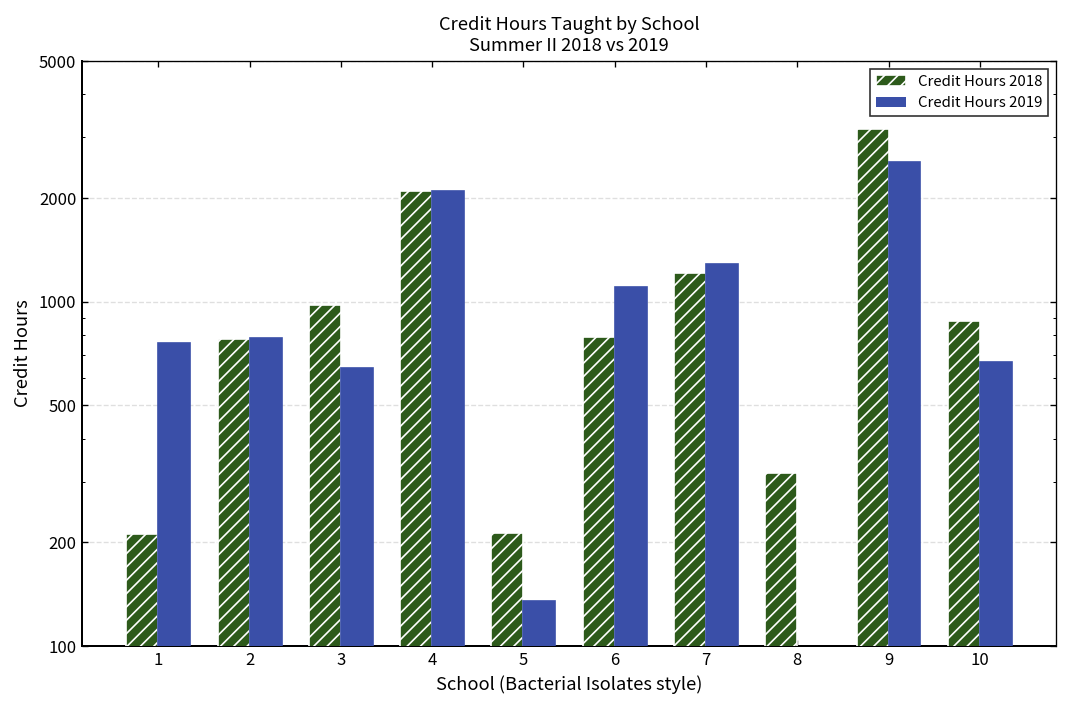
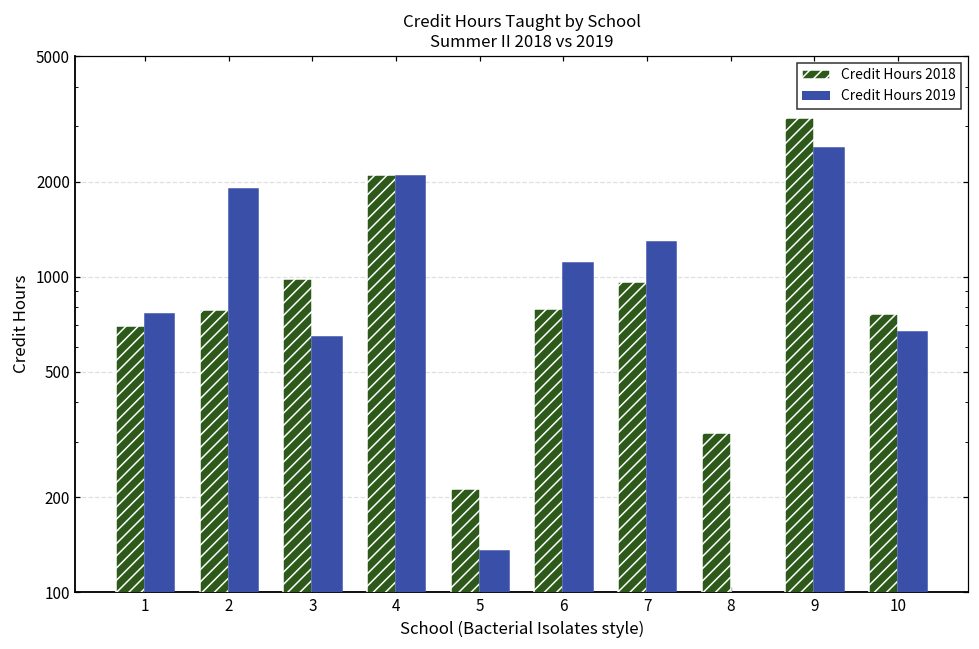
Credit Hours 2018, 1: 210 -> 700
Credit Hours 2019, 2: 790 -> 1900
Credit Hours 2018, 7: 1210 -> 960
Credit Hours 2018, 10: 880 -> 760
